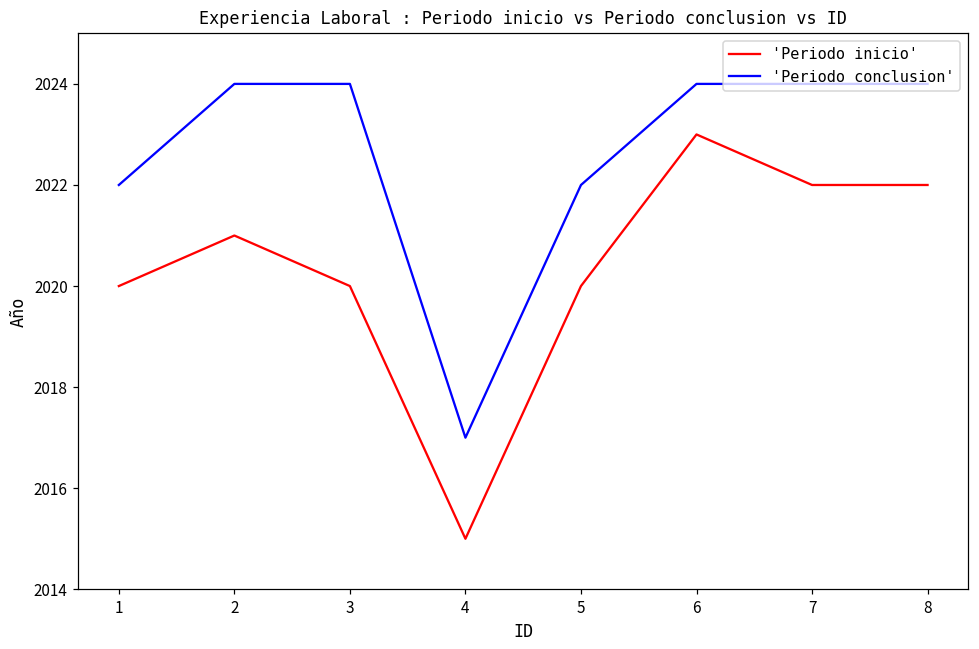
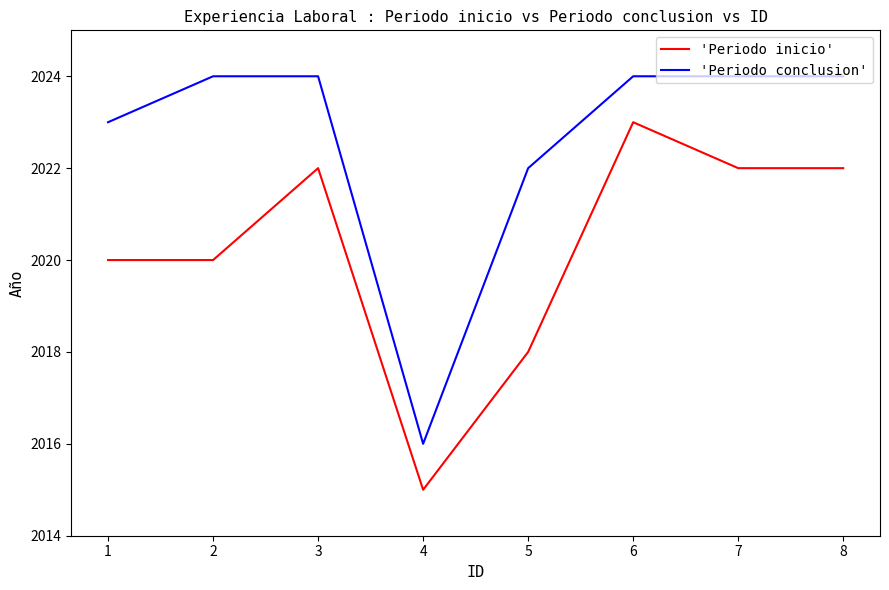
'Periodo conclusion', 1: 2022 -> 2023
'Periodo inicio', 2: 2021 -> 2020
'Periodo inicio', 3: 2020 -> 2022
'Periodo conclusion', 4: 2017 -> 2016
'Periodo inicio', 5: 2020 -> 2018
